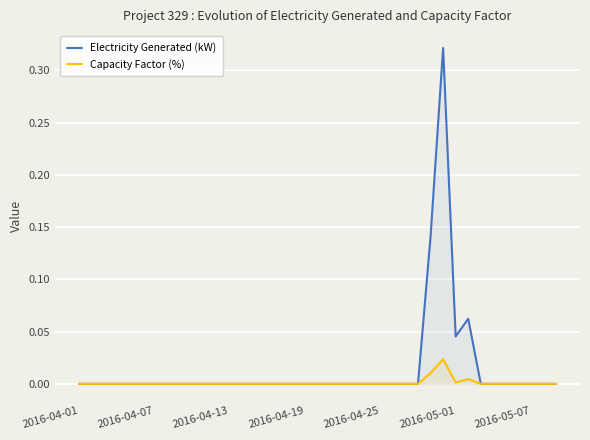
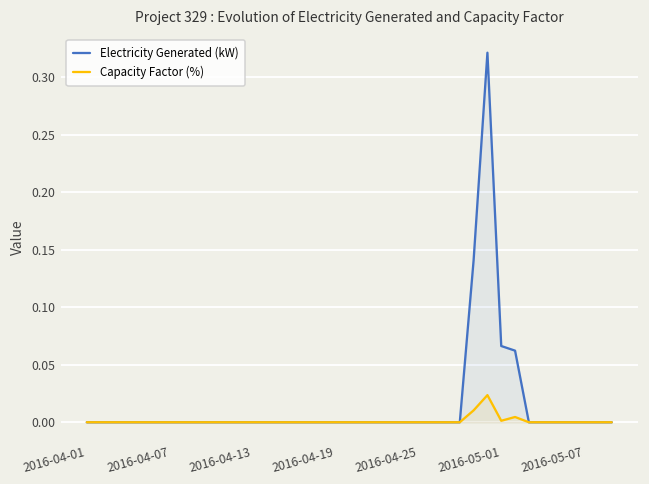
Electricity Generated (kW), 2016-05-01: 0.045 -> 0.066
